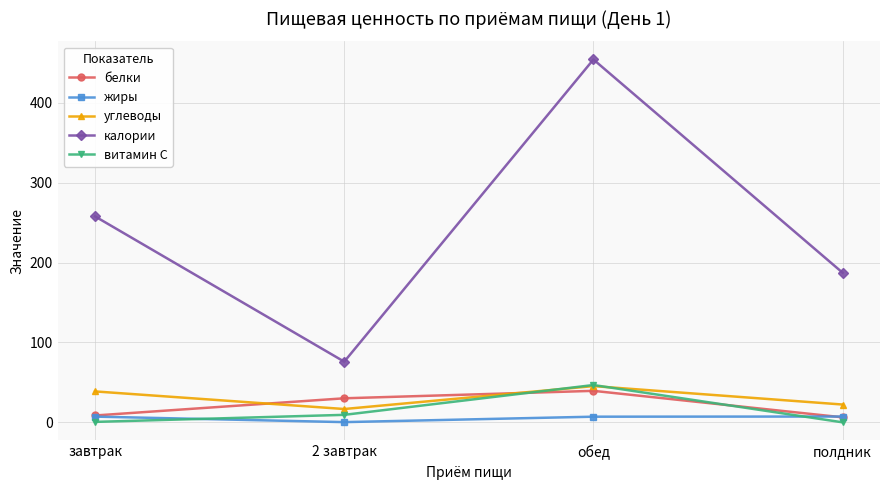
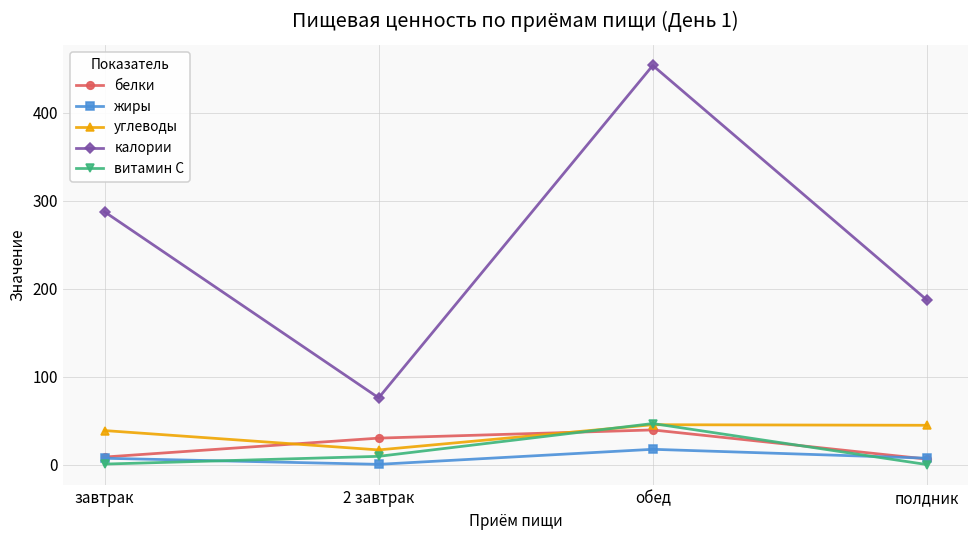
калории, завтрак: 260 -> 290
жиры, обед: 10 -> 20
углеводы, полдник: 20 -> 40
